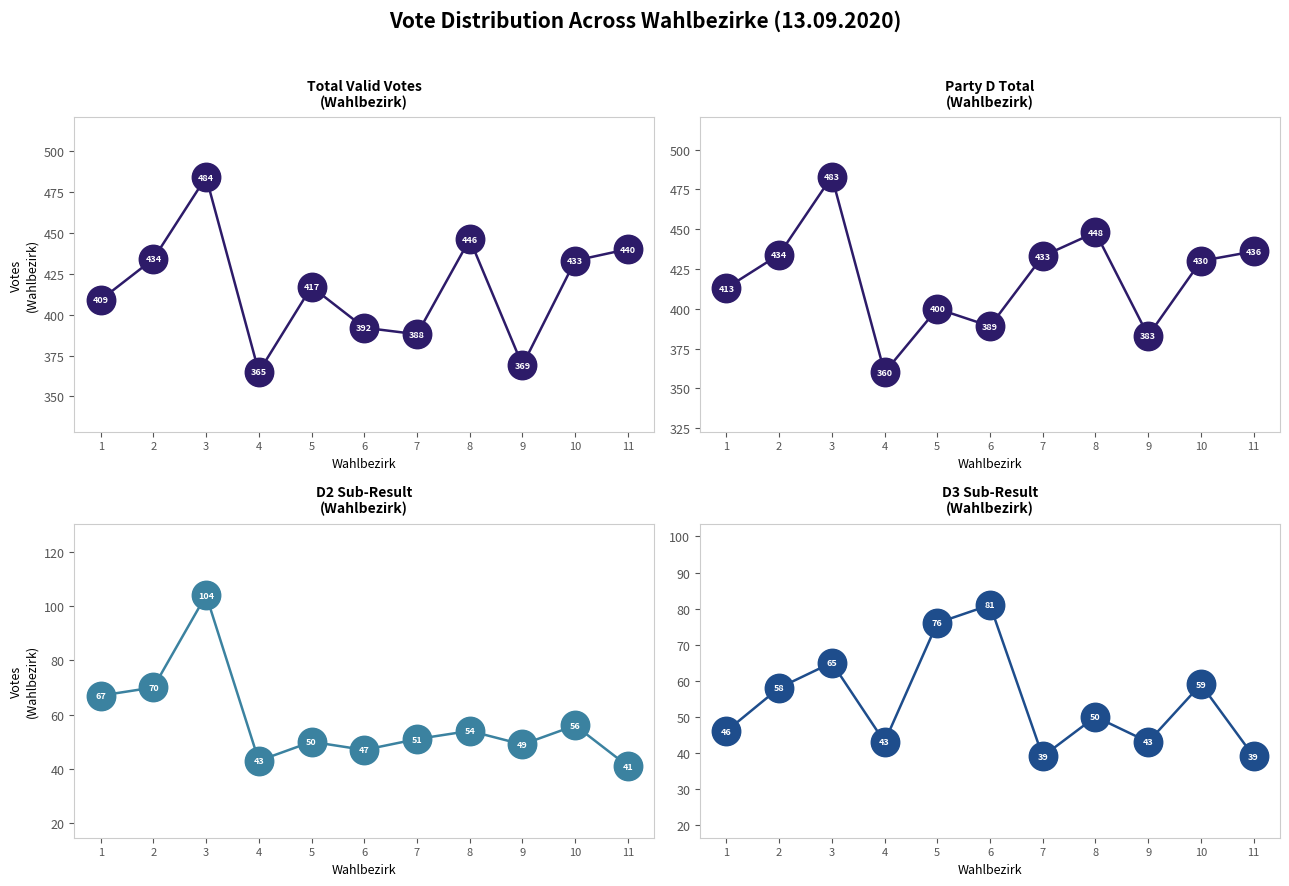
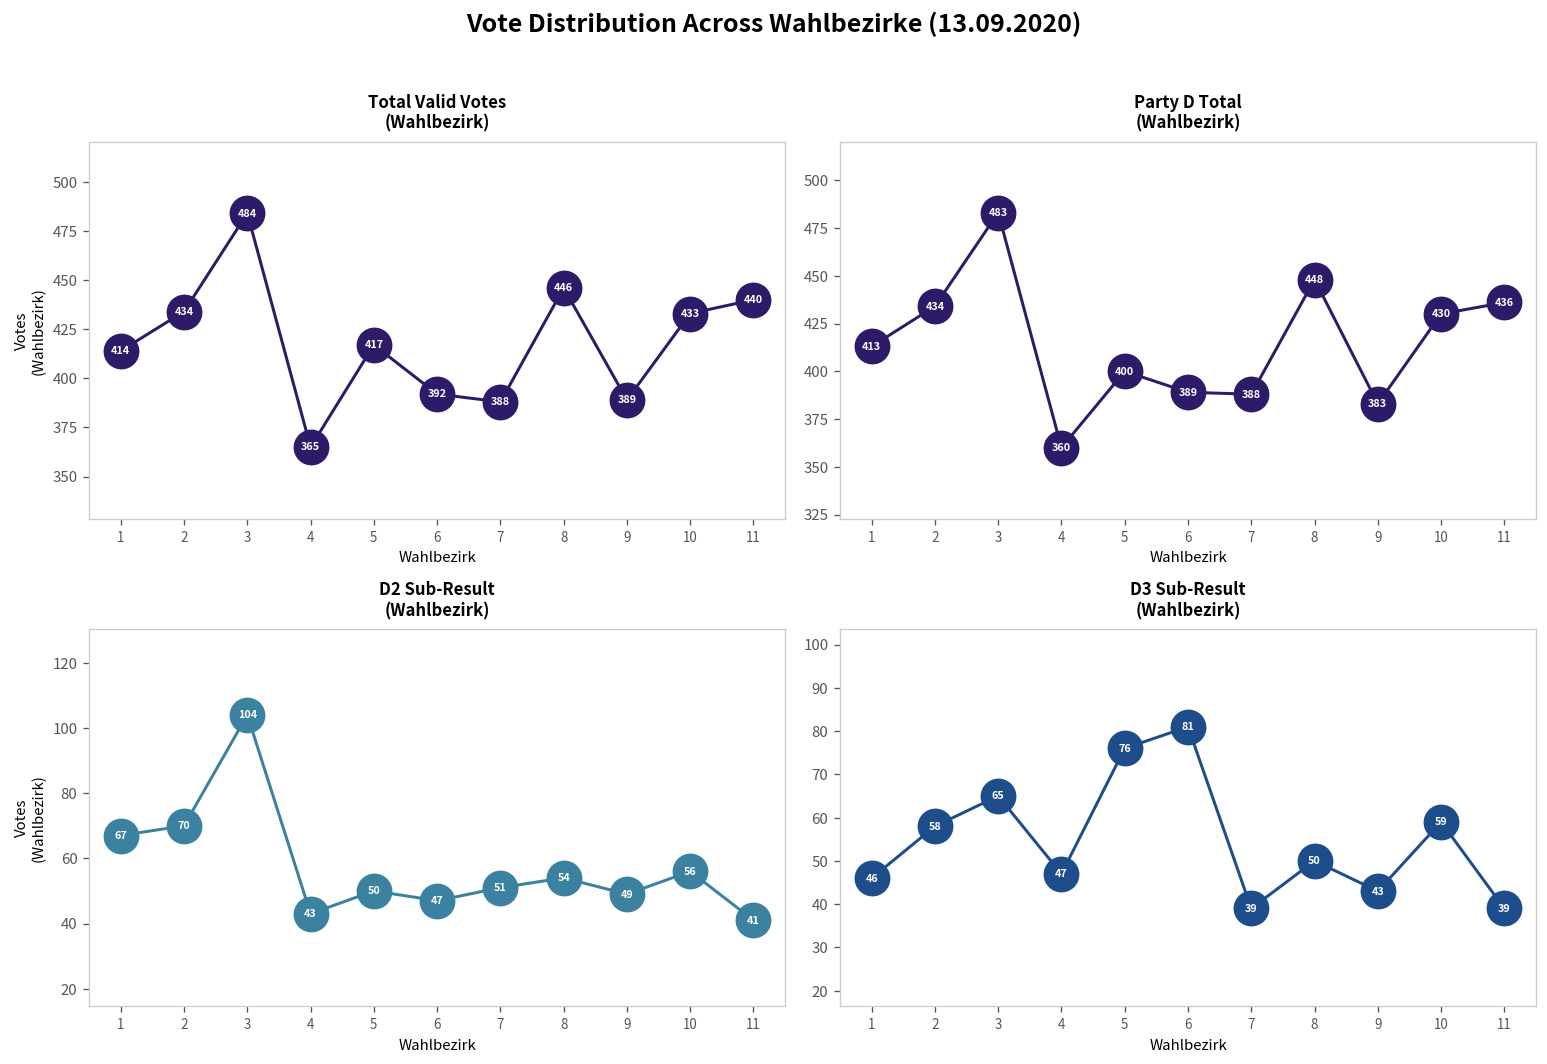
Total Valid Votes (Wahlbezirk), 1: 409 -> 414
Total Valid Votes (Wahlbezirk), 9: 369 -> 389
Party D Total (Wahlbezirk), 7: 433 -> 388
D3 Sub-Result (Wahlbezirk), 4: 43 -> 47
